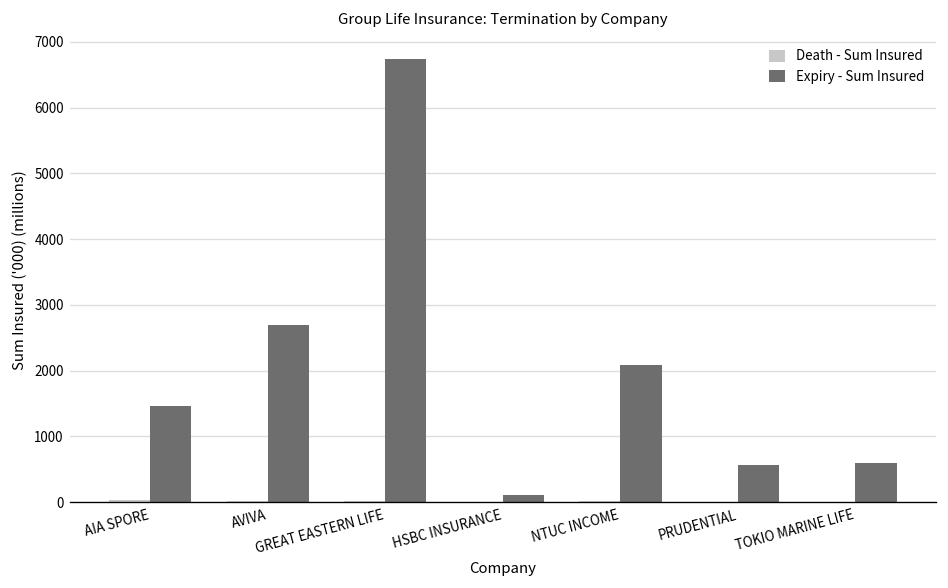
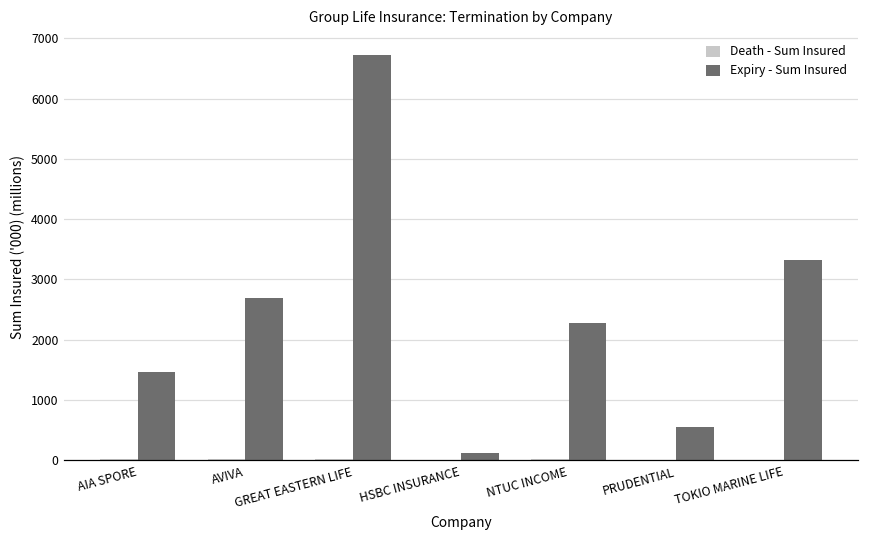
Expiry - Sum Insured, NTUC INCOME: 2100 -> 2300
Expiry - Sum Insured, TOKIO MARINE LIFE: 600 -> 3300
